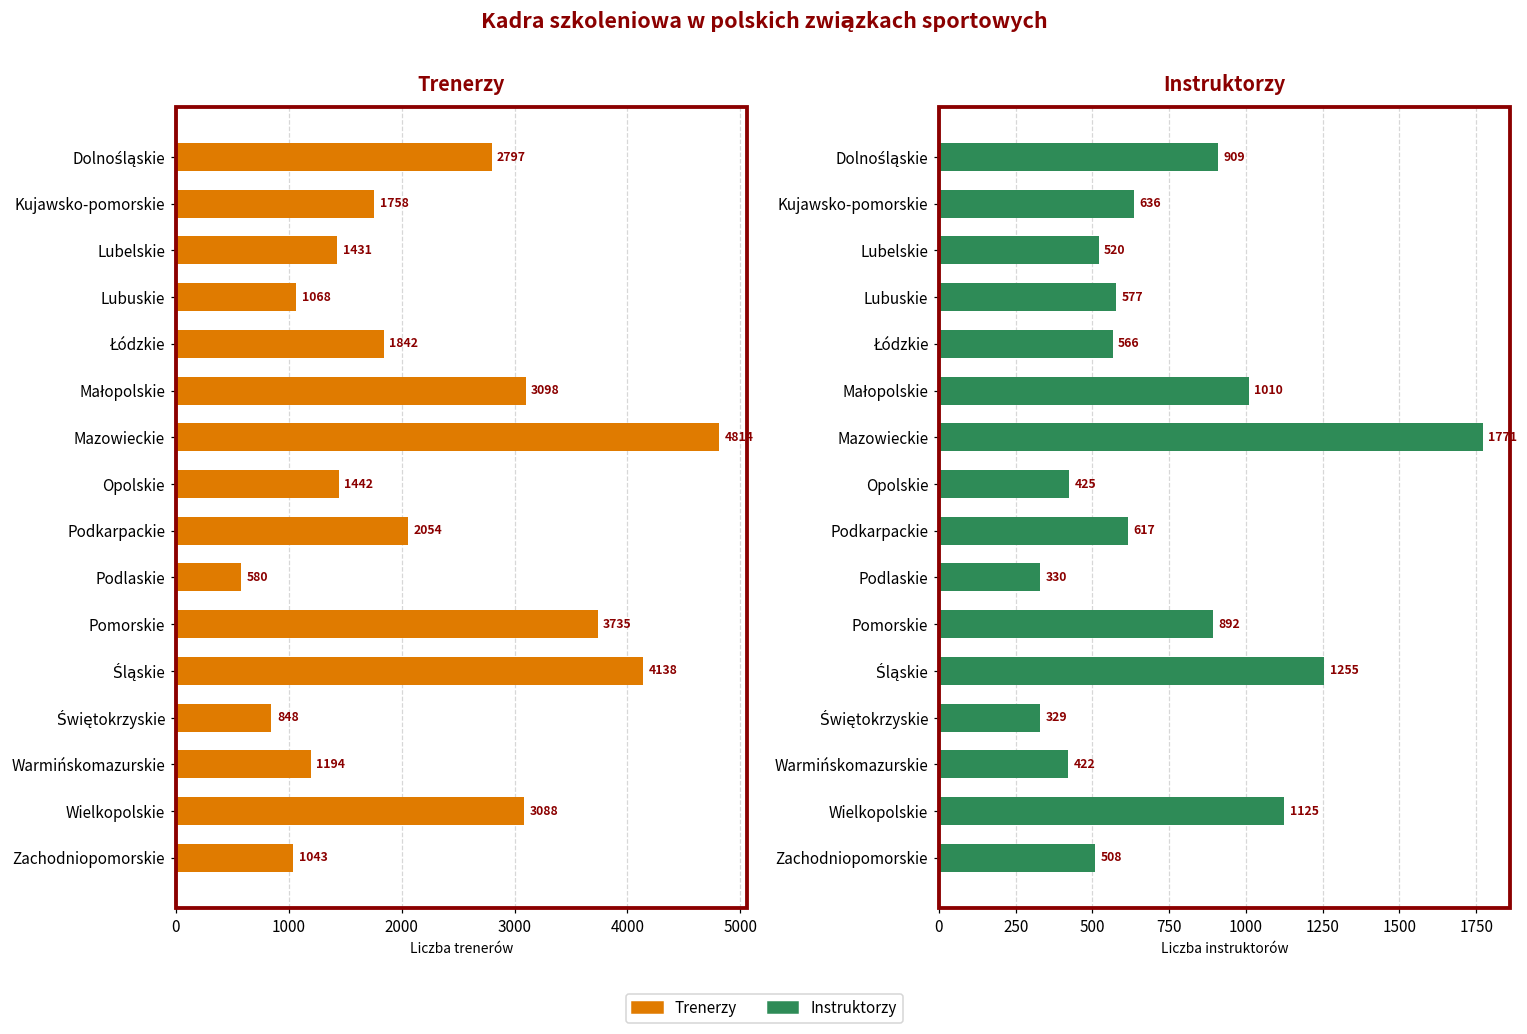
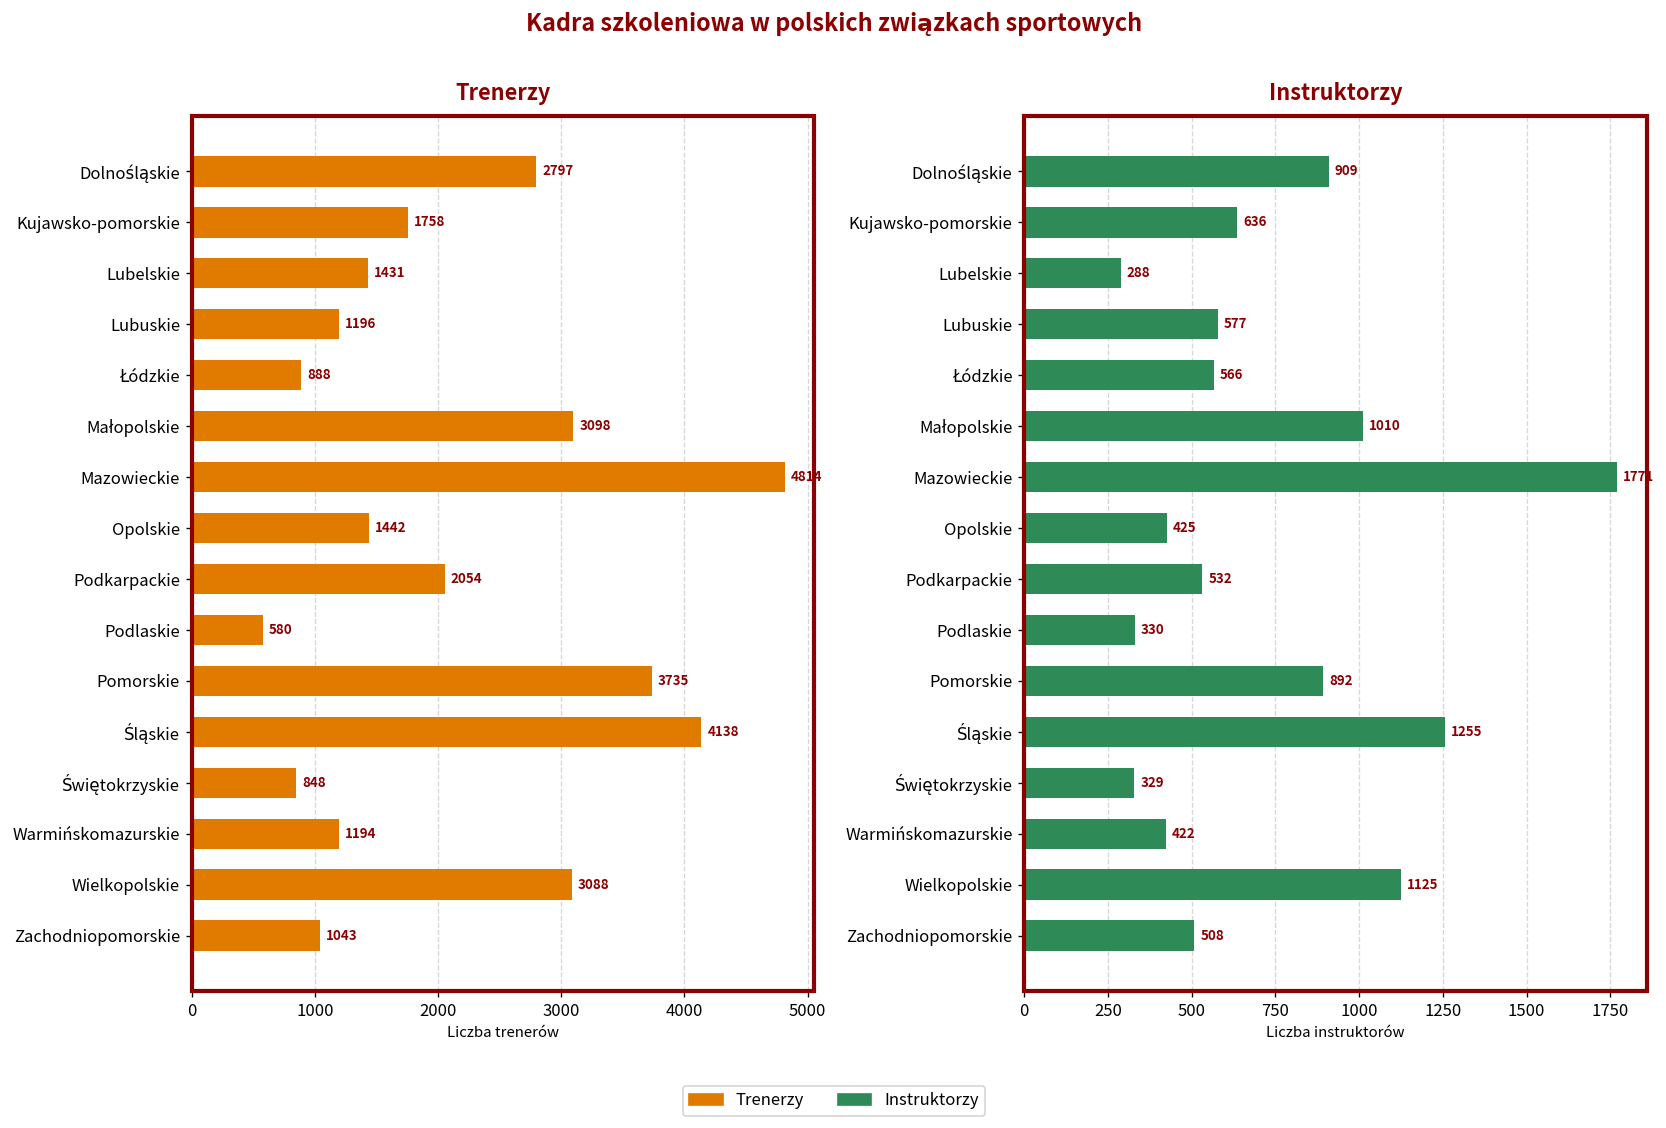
Trenerzy, Lubuskie: 1068 -> 1196
Trenerzy, Łódzkie: 1842 -> 888
Instruktorzy, Lubelskie: 520 -> 288
Instruktorzy, Podkarpackie: 617 -> 532
